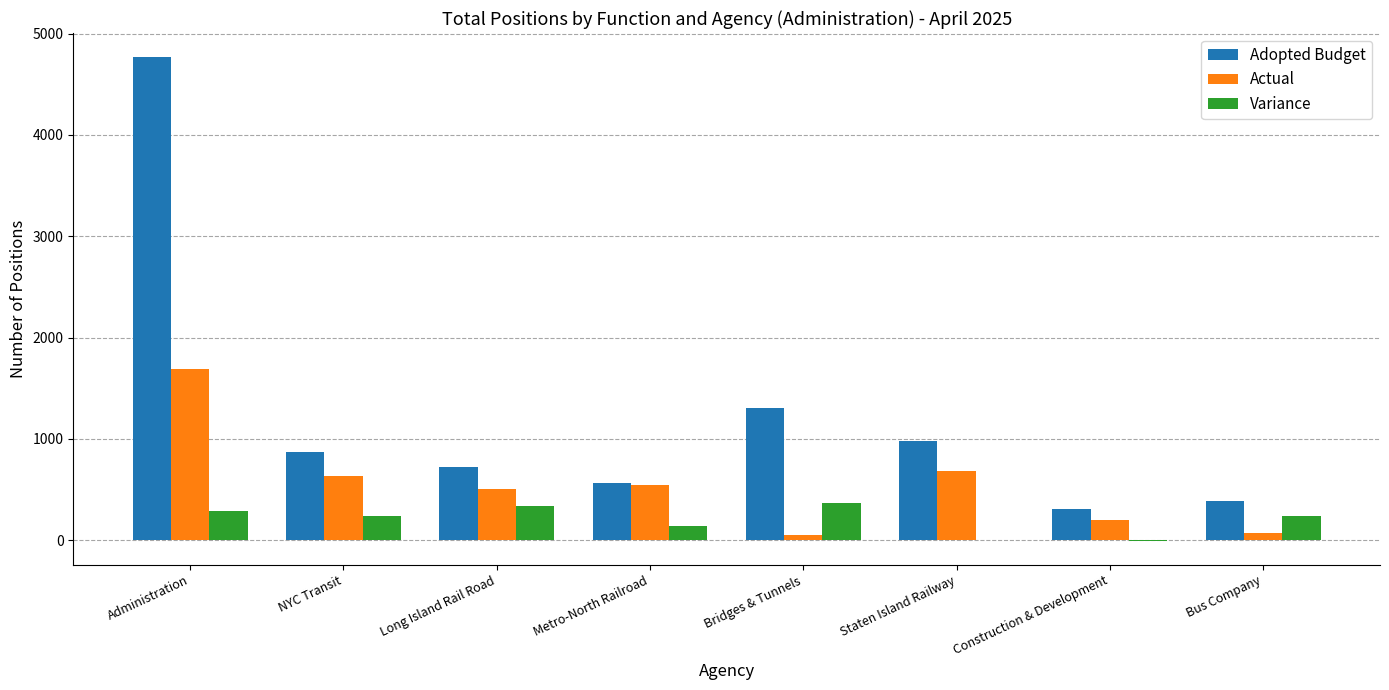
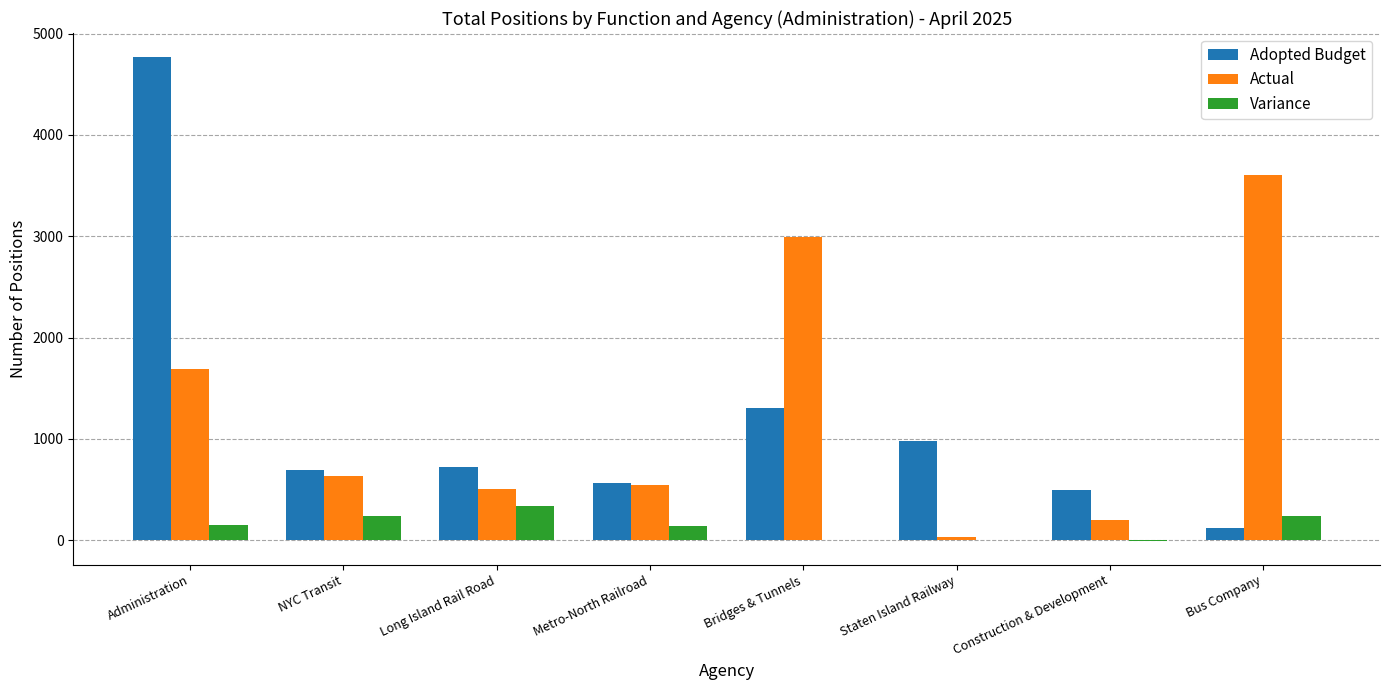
Variance, Administration: 280 -> 150
Adopted Budget, NYC Transit: 870 -> 690
Actual, Bridges & Tunnels: 60 -> 2990
Variance, Bridges & Tunnels: 360 -> 10
Actual, Staten Island Railway: 680 -> 30
Adopted Budget, Construction & Development: 300 -> 500
Adopted Budget, Bus Company: 390 -> 120
Actual, Bus Company: 70 -> 3600
